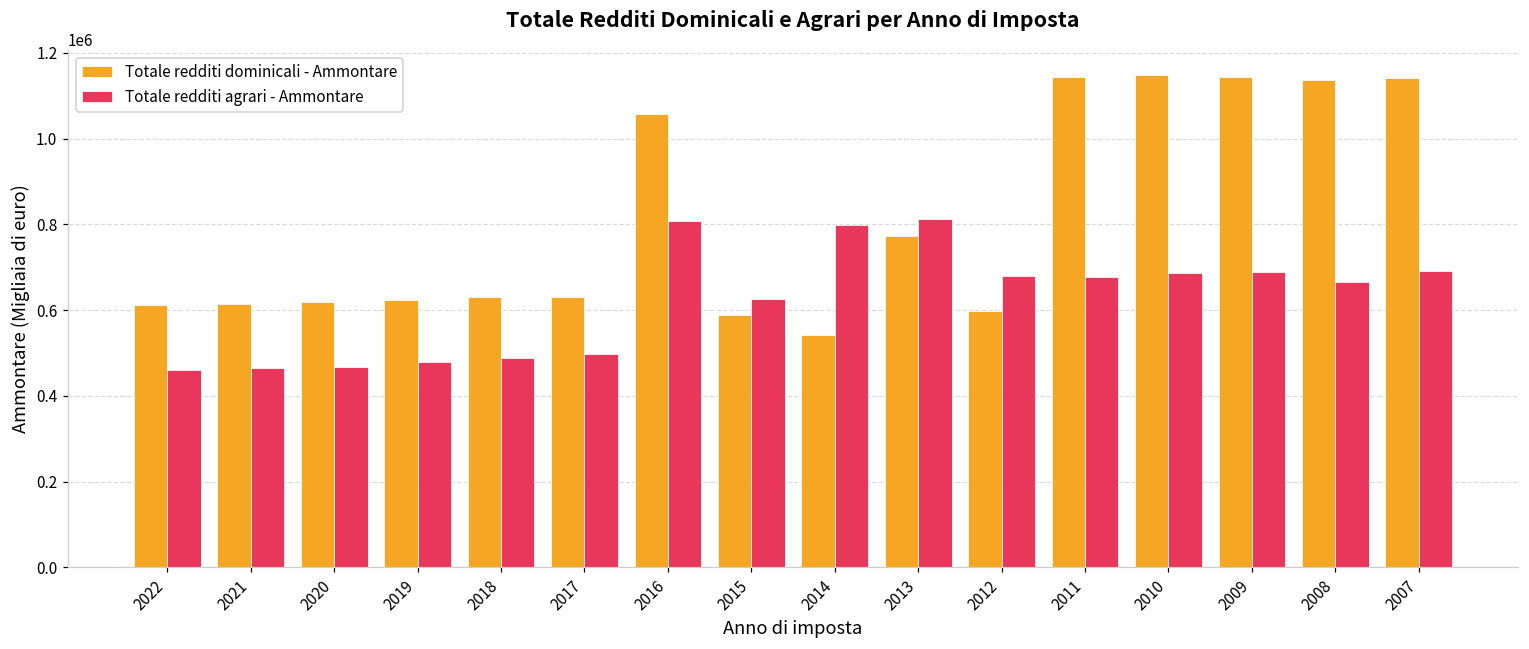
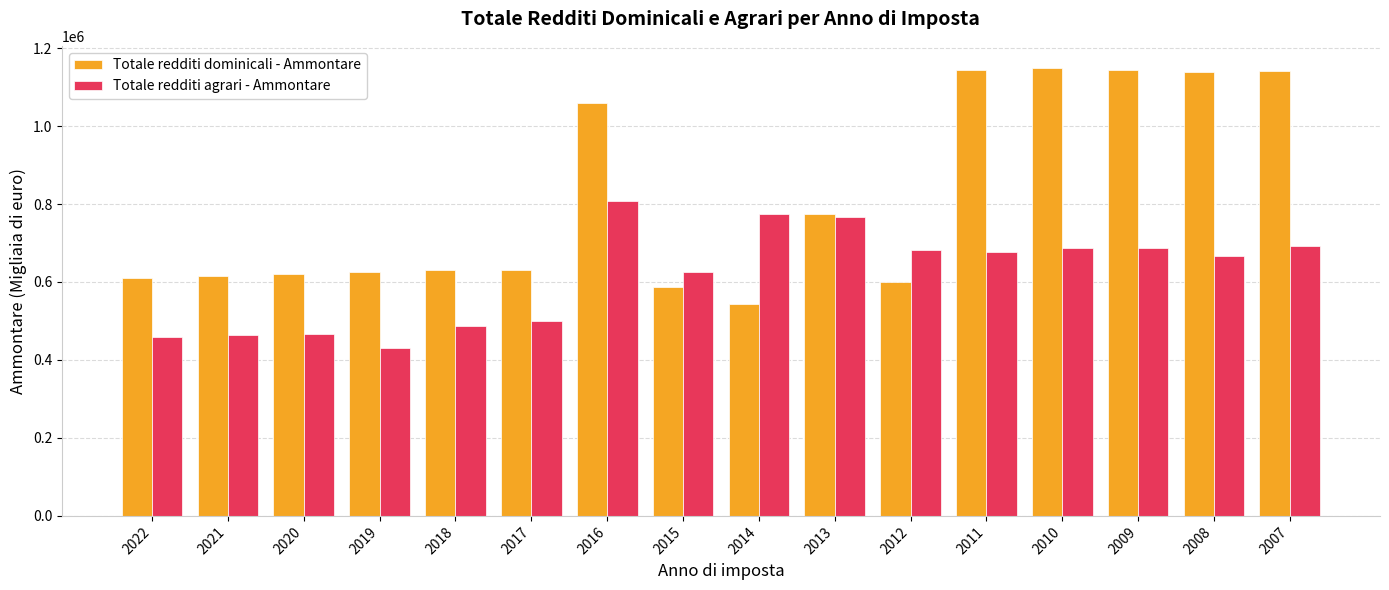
Totale redditi agrari - Ammontare, 2019: 480000 -> 430000
Totale redditi agrari - Ammontare, 2014: 800000 -> 770000
Totale redditi agrari - Ammontare, 2013: 810000 -> 770000
